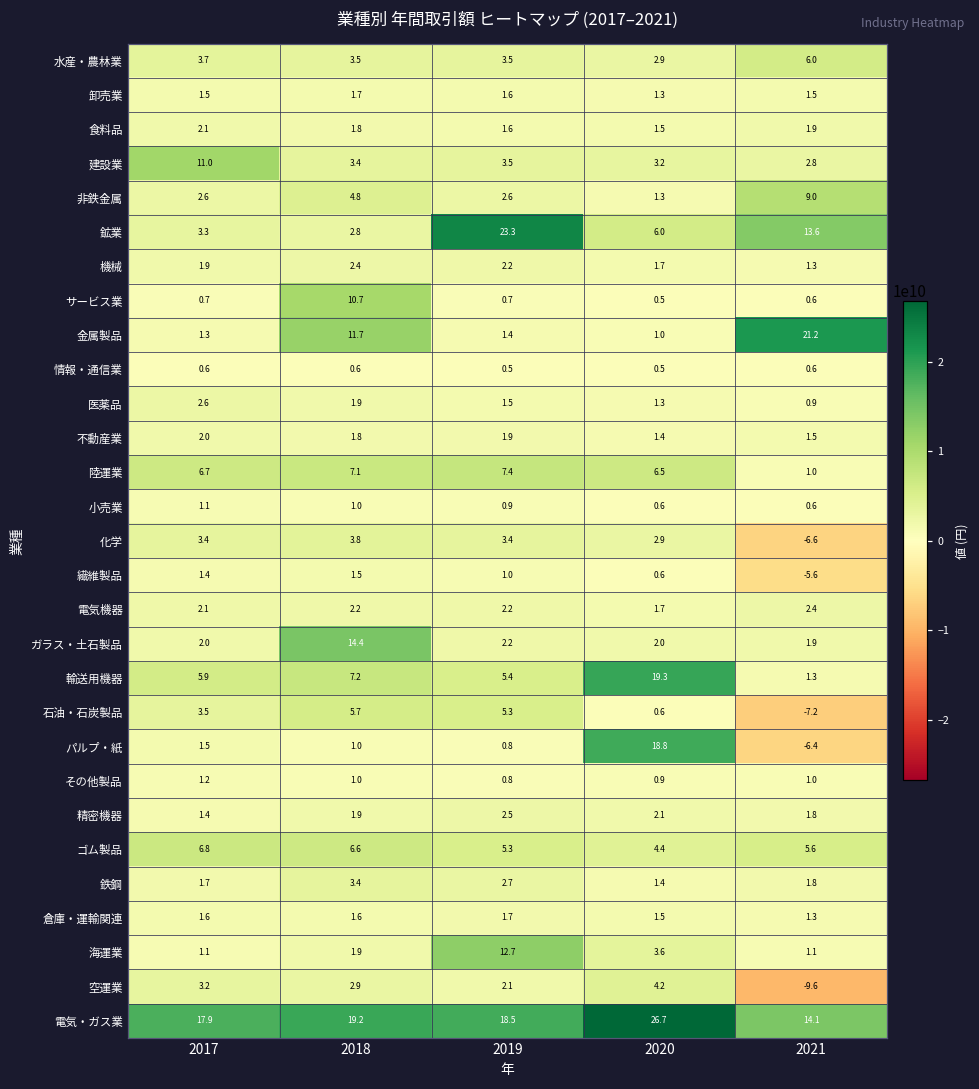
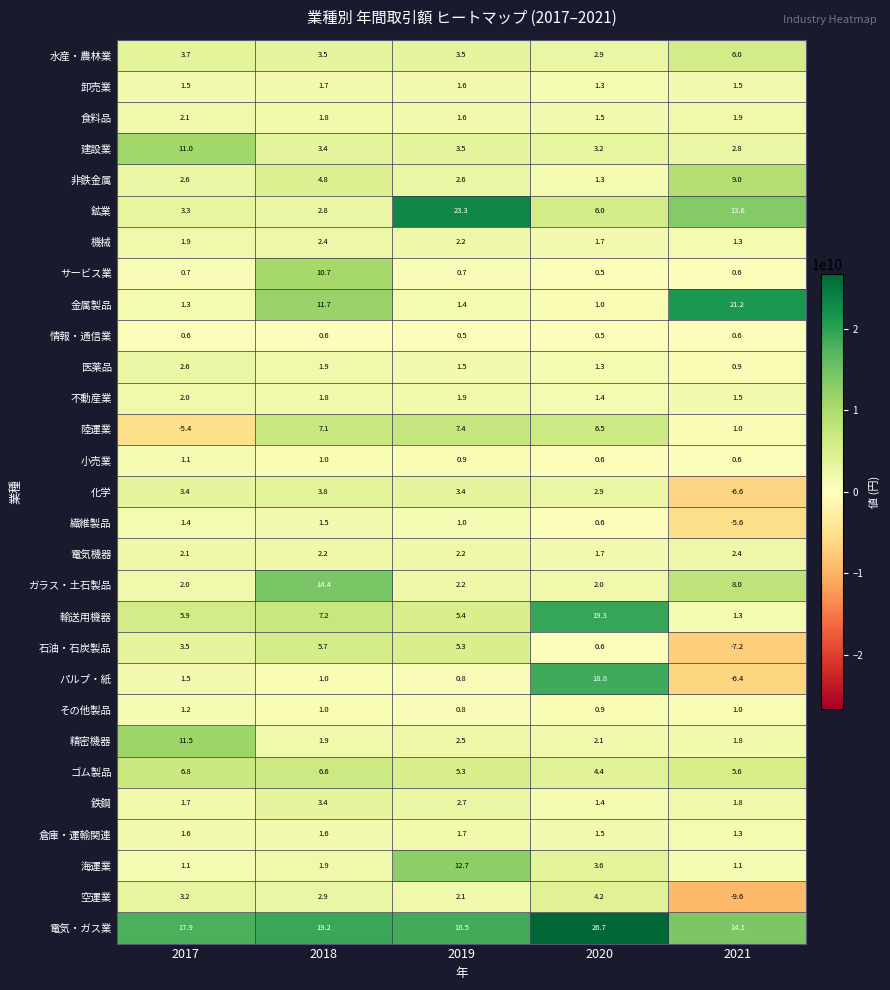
陸運業, 2017: 6.7 -> -5.4
ガラス・土石製品, 2021: 1.9 -> 8.0
精密機器, 2017: 1.4 -> 11.5
